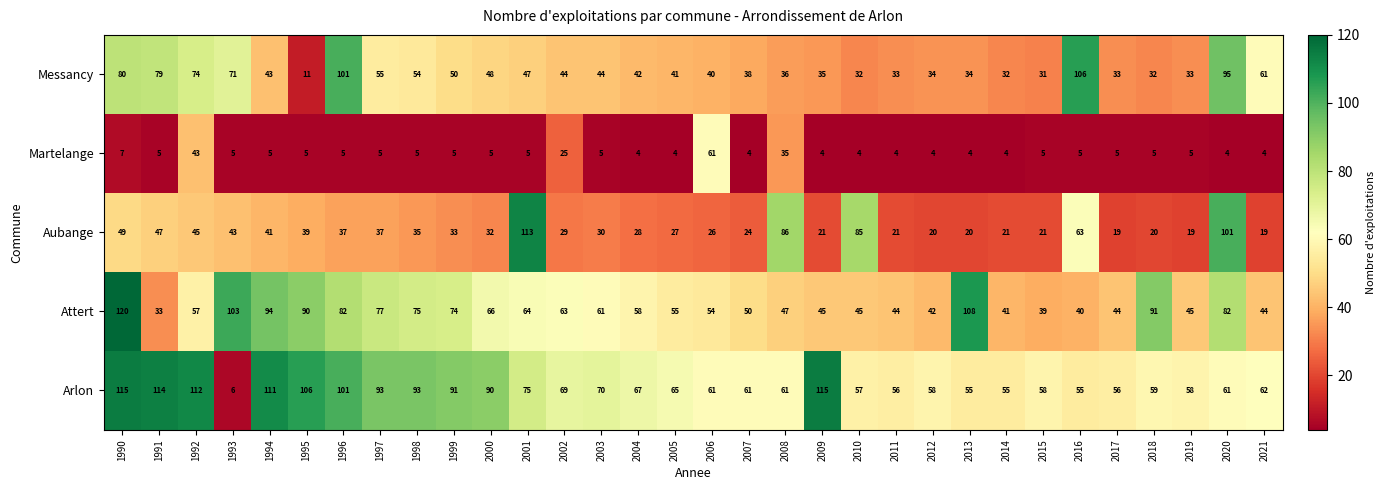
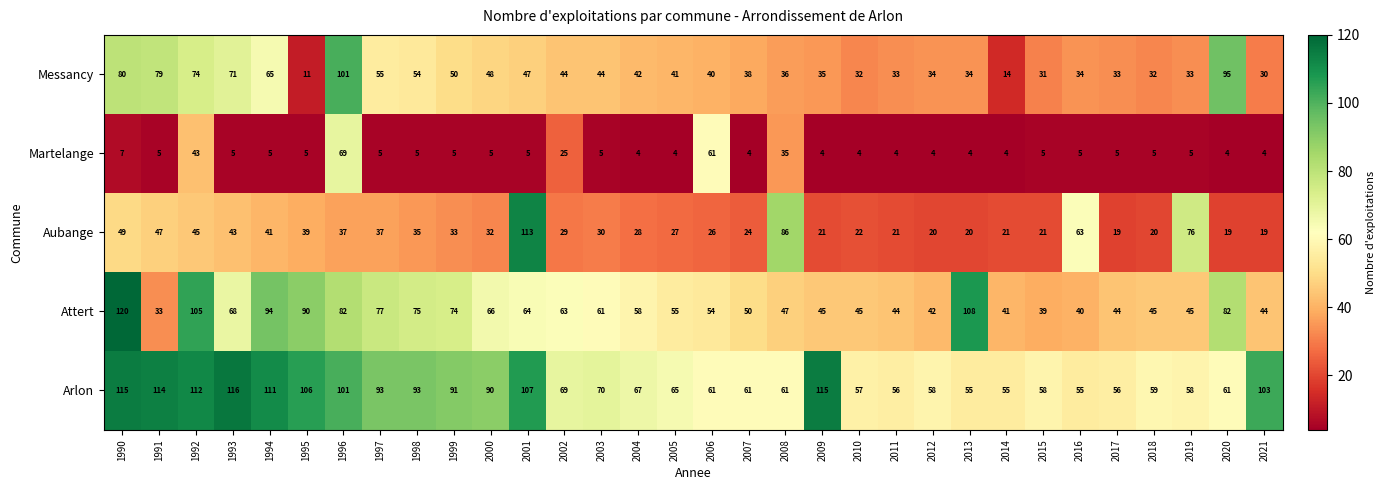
Messancy, 1994: 43 -> 65
Messancy, 2014: 32 -> 14
Messancy, 2016: 106 -> 34
Messancy, 2021: 61 -> 30
Martelange, 1996: 5 -> 69
Aubange, 2010: 85 -> 22
Aubange, 2019: 19 -> 76
Aubange, 2020: 101 -> 19
Attert, 1992: 57 -> 105
Attert, 1993: 103 -> 68
Attert, 2018: 91 -> 45
Arlon, 1993: 6 -> 116
Arlon, 2001: 75 -> 107
Arlon, 2021: 62 -> 103
